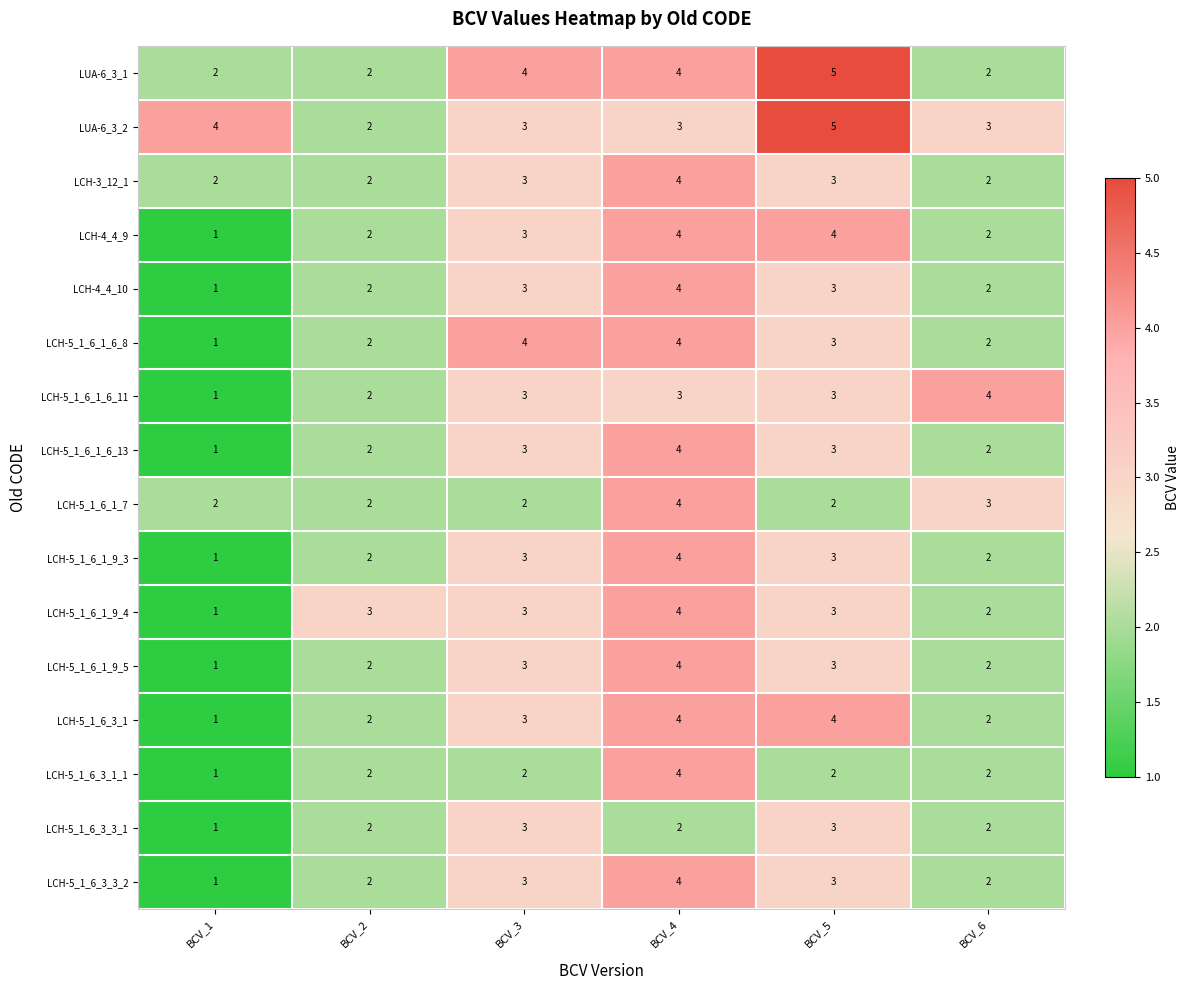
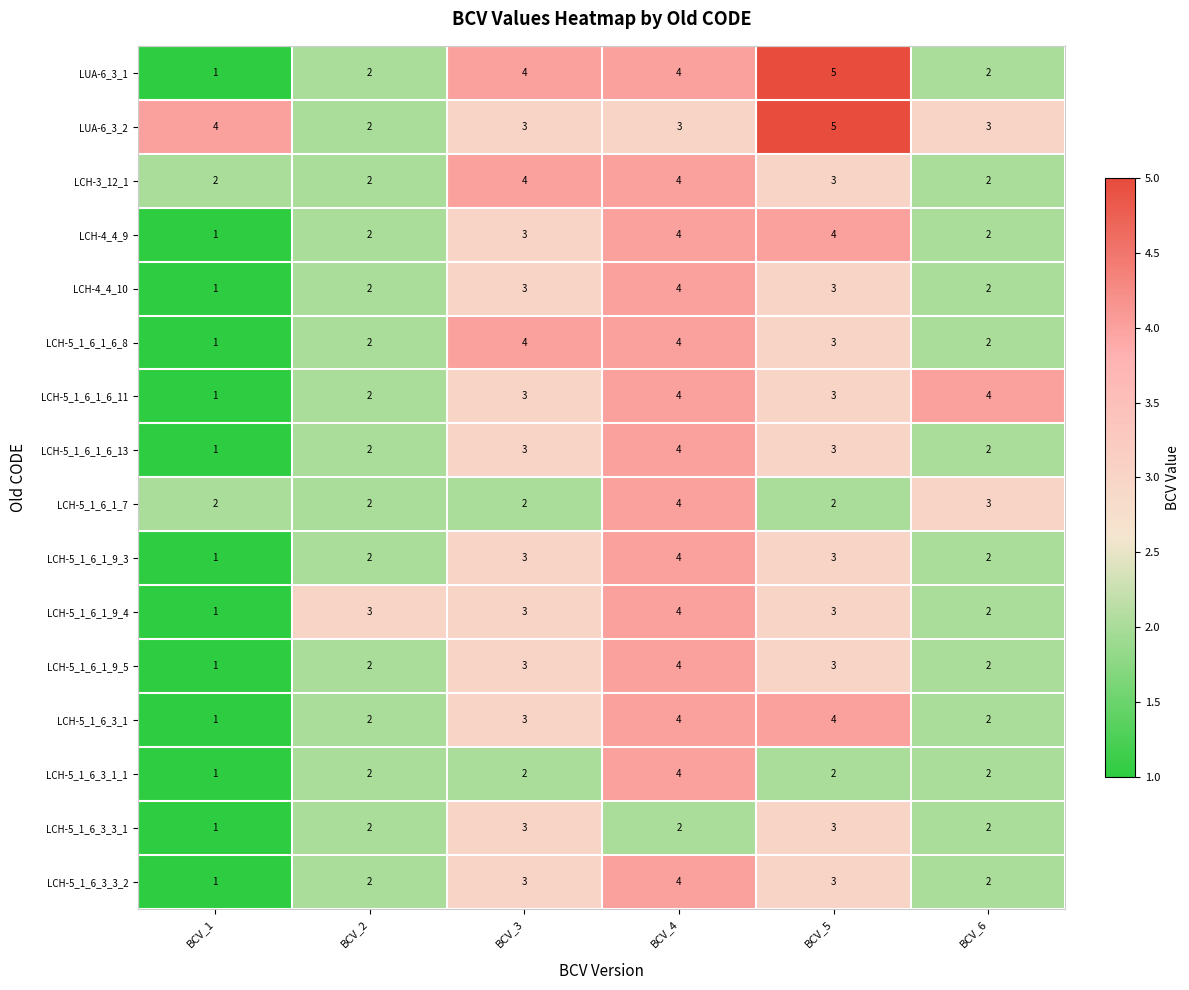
LUA-6_3_1, BCV_1: 2 -> 1
LCH-3_12_1, BCV_3: 3 -> 4
LCH-5_1_6_1_6_11, BCV_4: 3 -> 4
